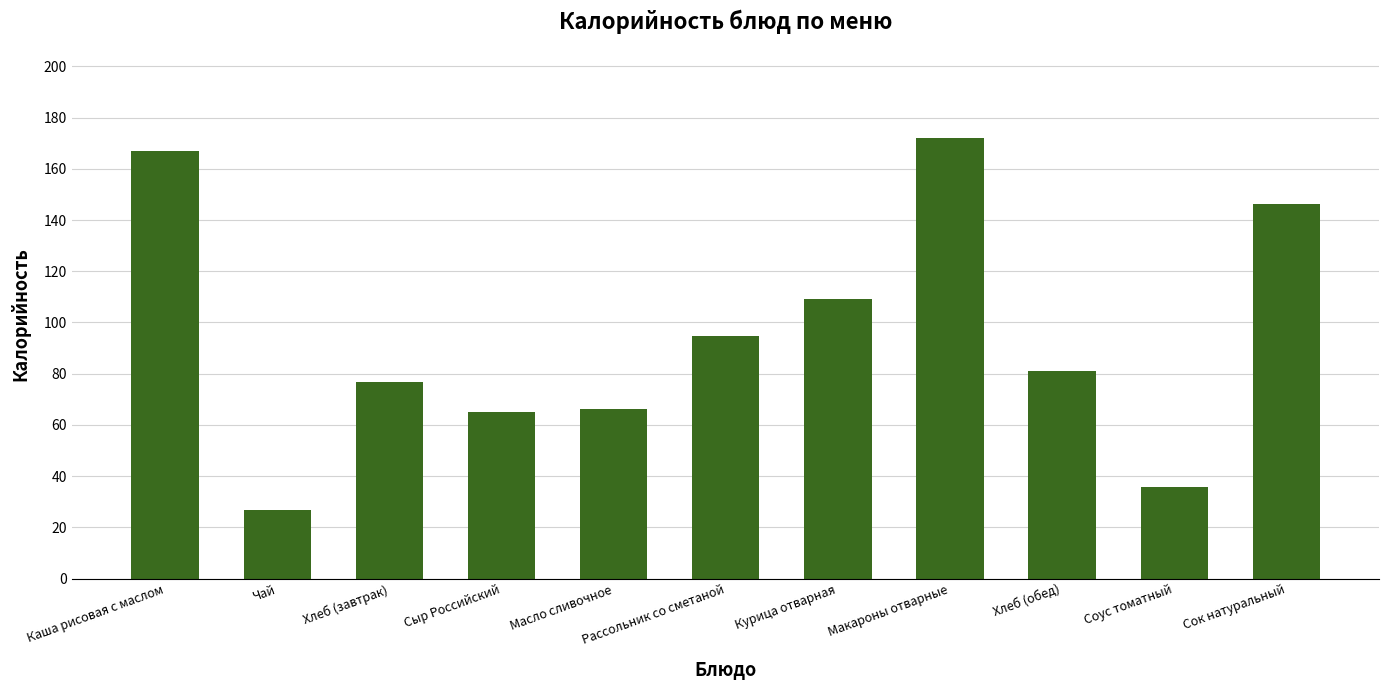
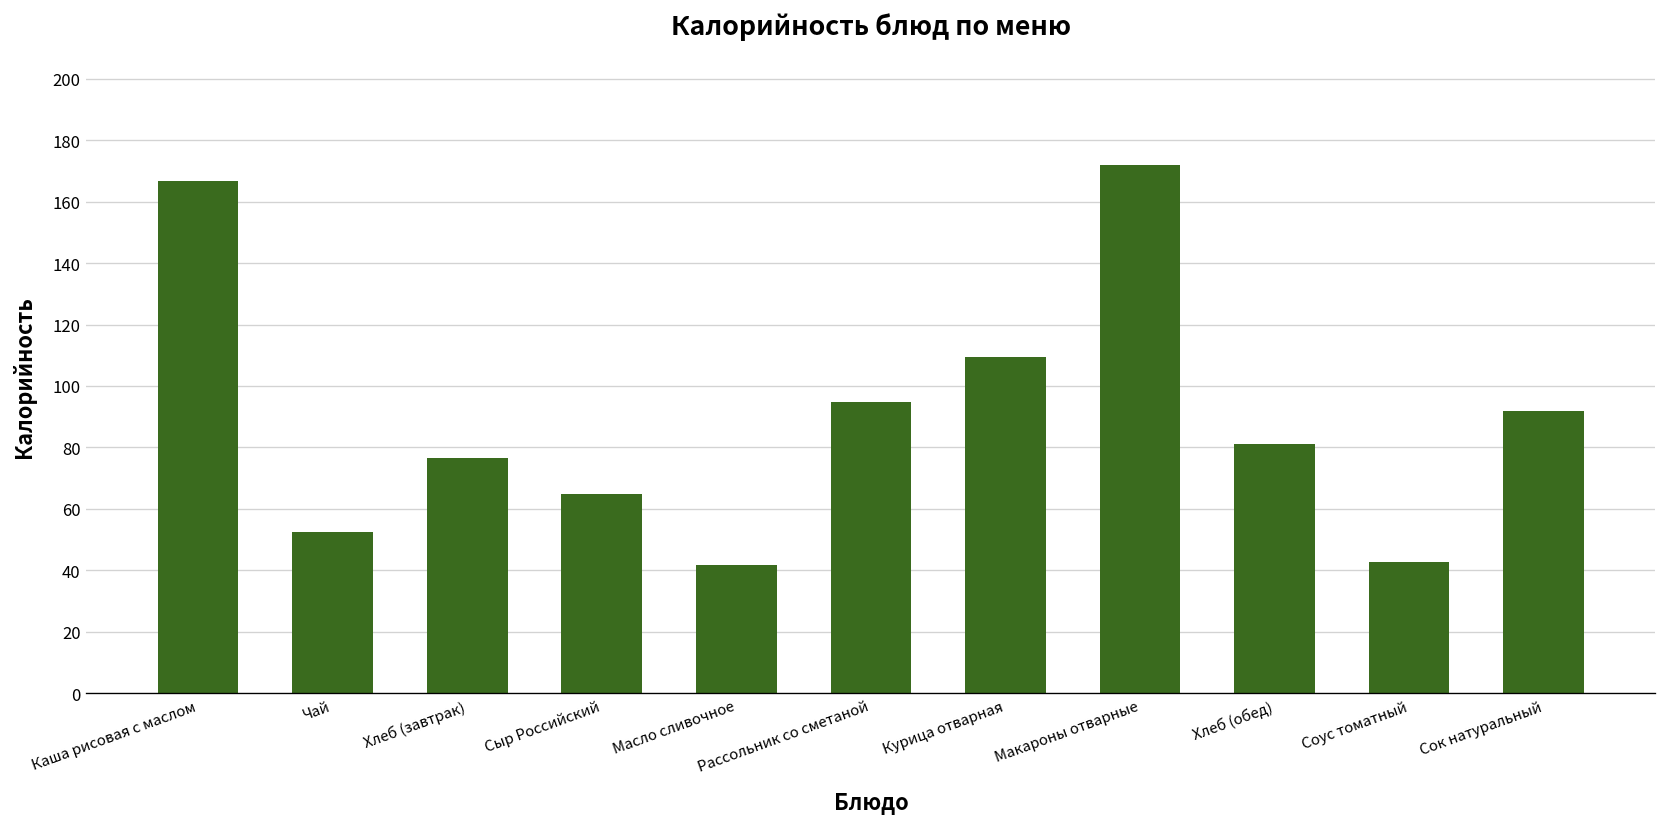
Чай: 27 -> 53
Масло сливочное: 66 -> 42
Соус томатный: 36 -> 43
Сок натуральный: 146 -> 92
